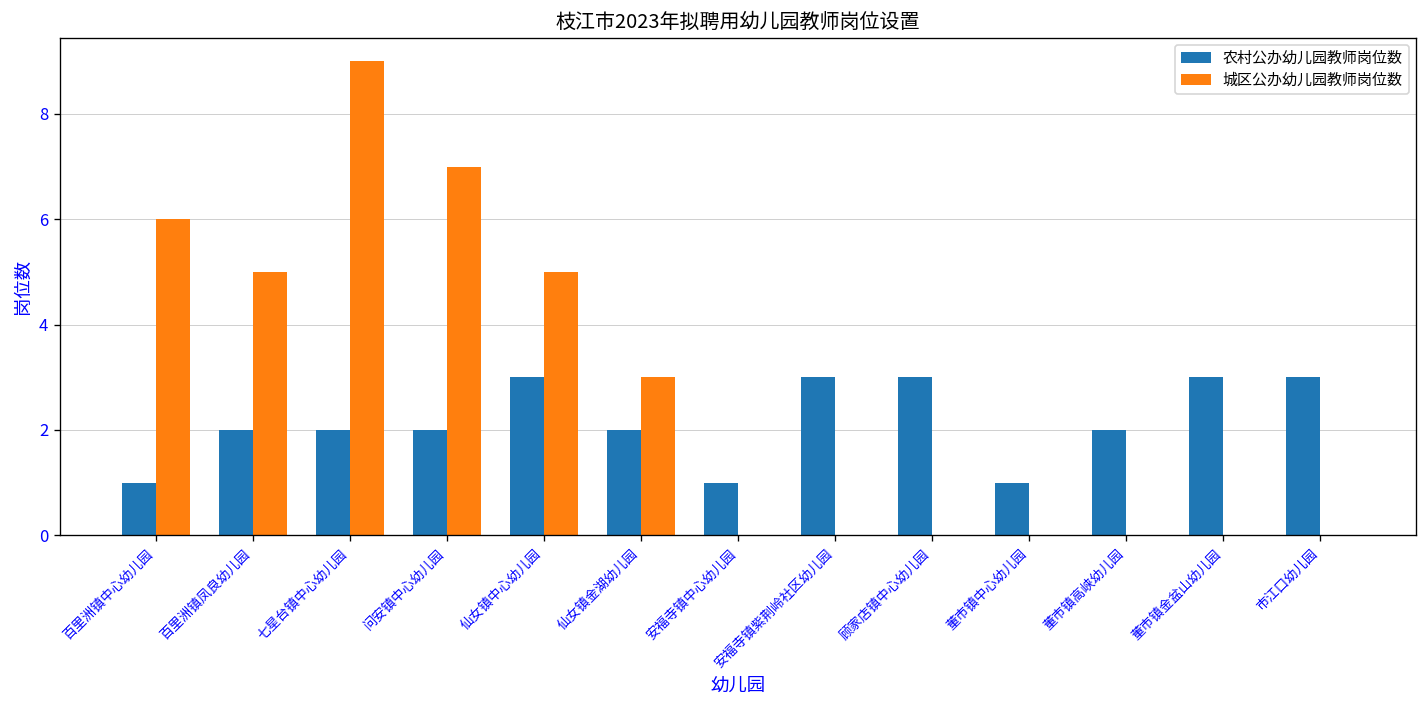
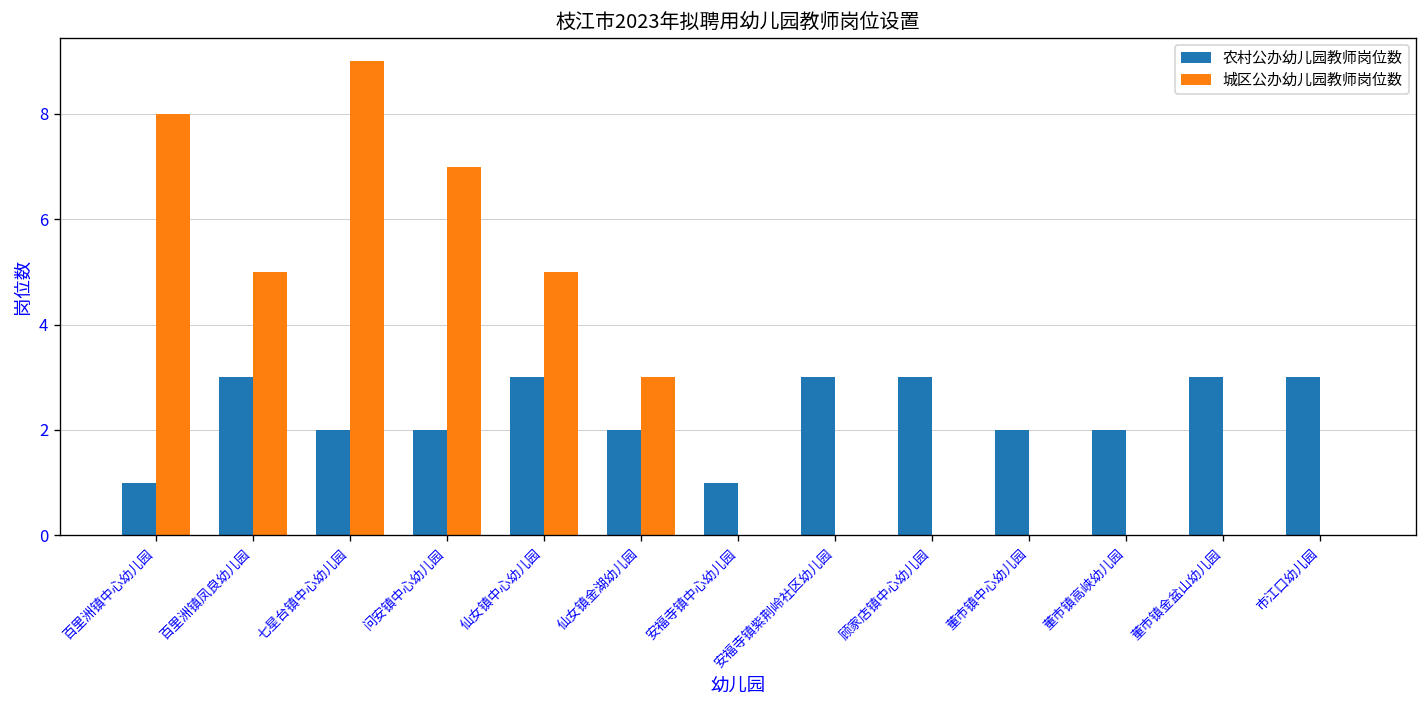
城区公办幼儿园教师岗位数, 百里洲镇中心幼儿园: 6 -> 8
农村公办幼儿园教师岗位数, 百里洲镇凤良幼儿园: 2 -> 3
农村公办幼儿园教师岗位数, 董市镇中心幼儿园: 1 -> 2
